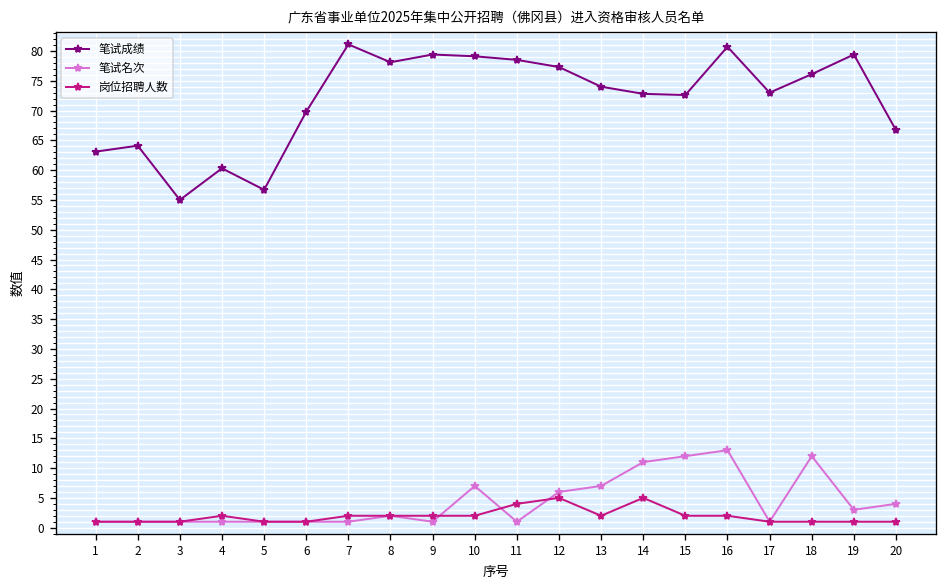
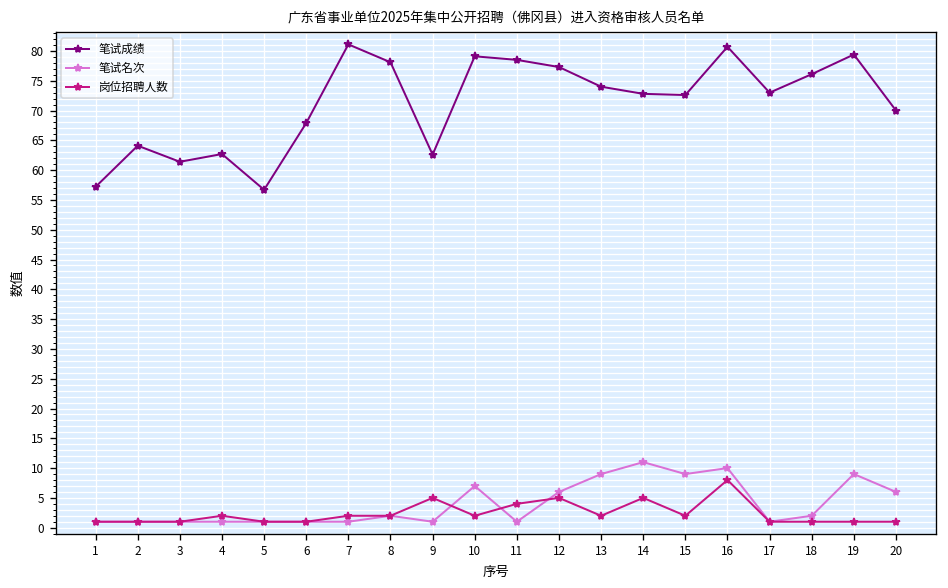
笔试成绩, 1: 63 -> 57
笔试成绩, 3: 55 -> 61
笔试成绩, 4: 60 -> 63
笔试成绩, 6: 70 -> 68
笔试成绩, 9: 79 -> 63
岗位招聘人数, 9: 2 -> 5
笔试名次, 13: 7 -> 9
笔试名次, 15: 12 -> 9
笔试名次, 16: 13 -> 10
岗位招聘人数, 16: 2 -> 8
笔试名次, 18: 12 -> 2
笔试名次, 19: 3 -> 9
笔试成绩, 20: 67 -> 70
笔试名次, 20: 4 -> 6
